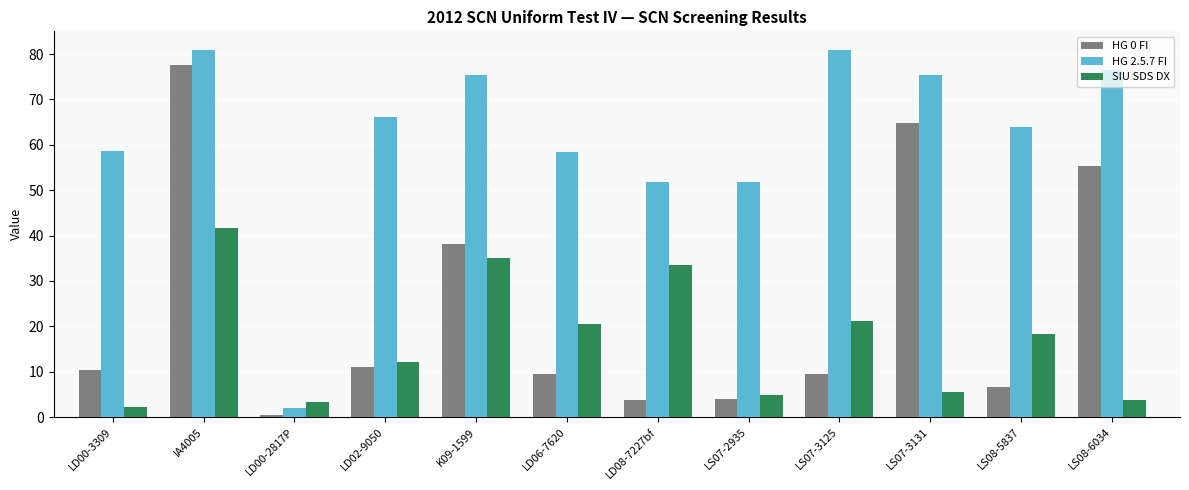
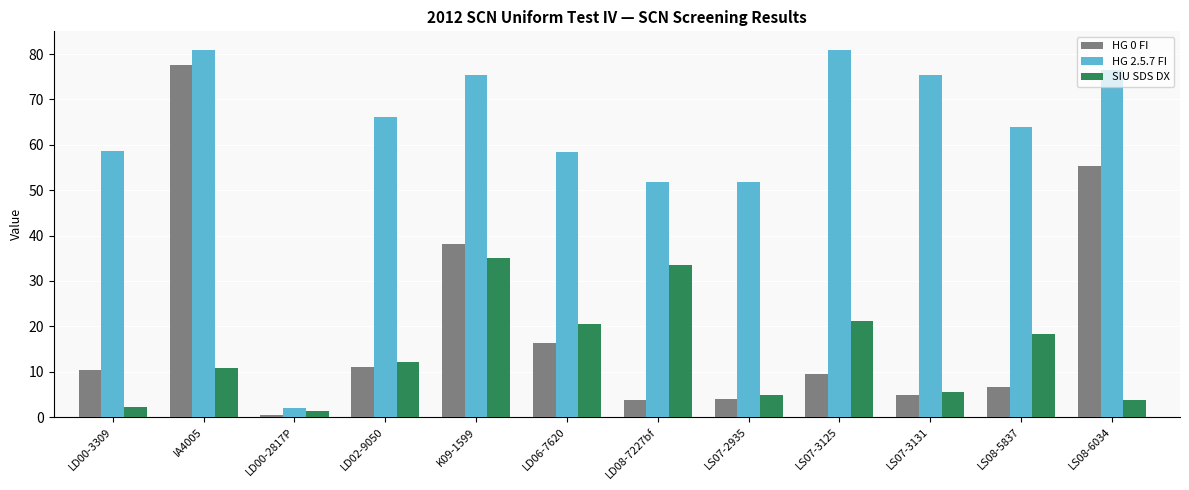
SIU SDS DX, IA4005: 42 -> 11
SIU SDS DX, LD00-2817P: 3 -> 1
HG 0 FI, LD06-7620: 9 -> 16
HG 0 FI, LS07-3131: 65 -> 5
